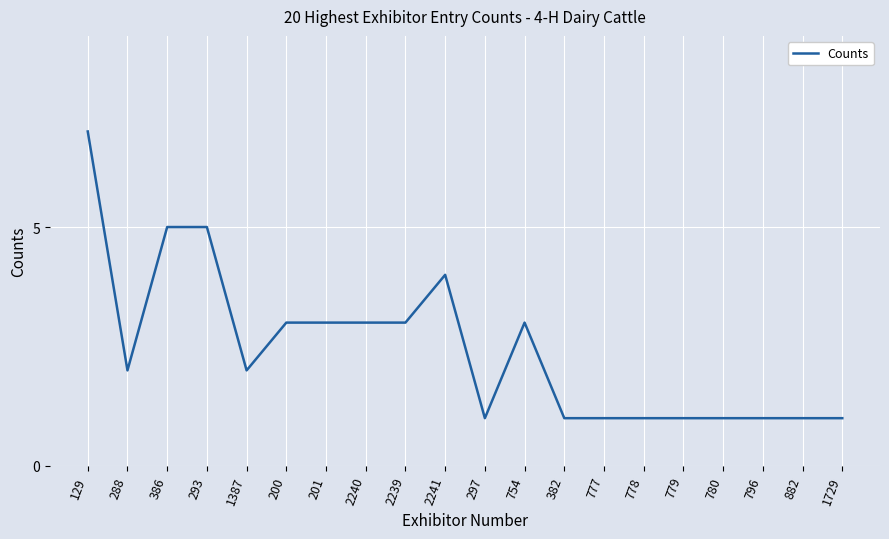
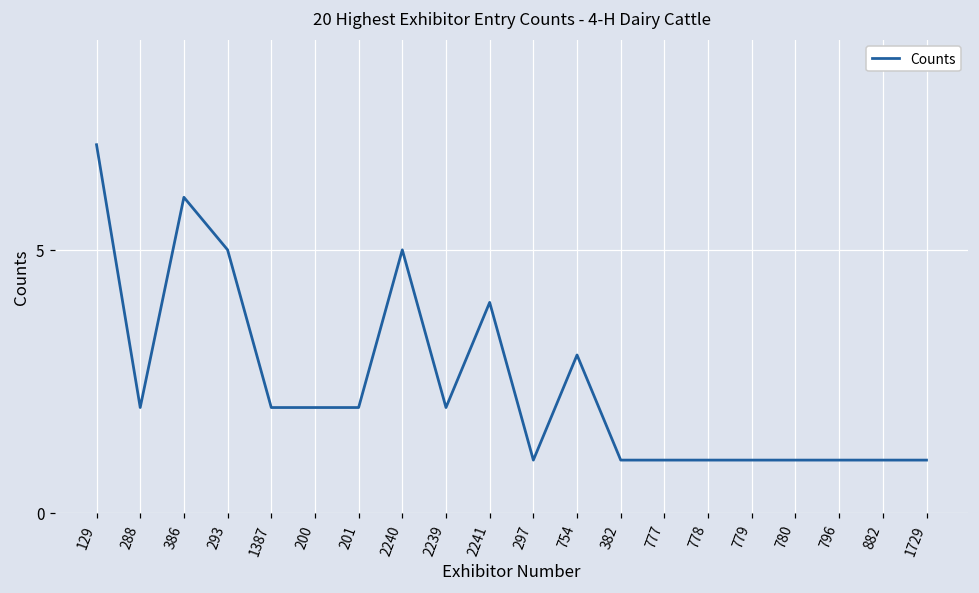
386: 5 -> 6
200: 3 -> 2
201: 3 -> 2
2240: 3 -> 5
2239: 3 -> 2
